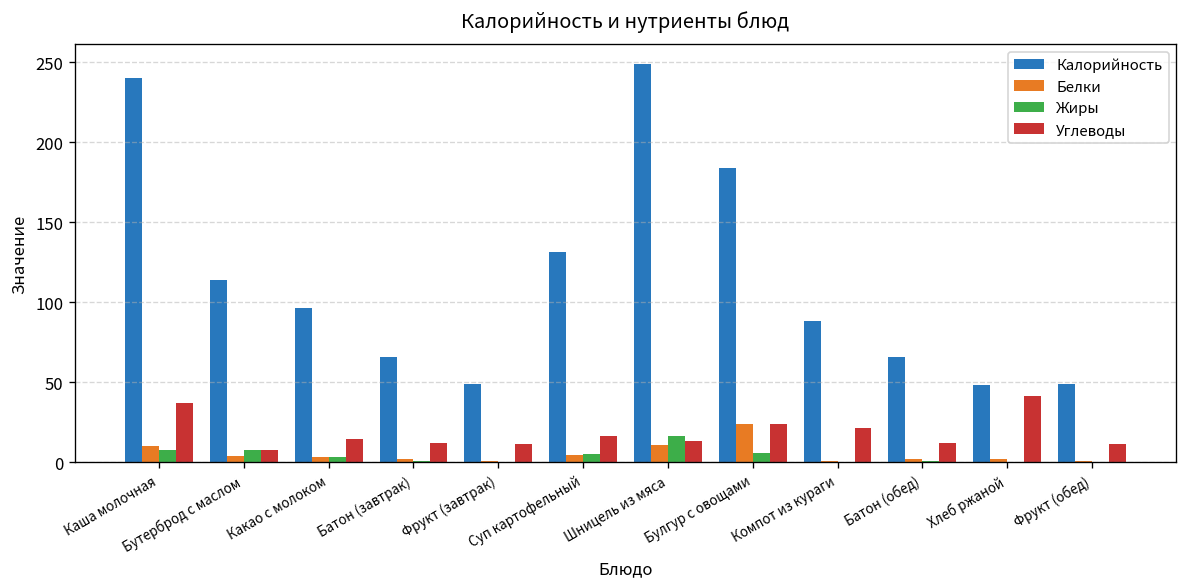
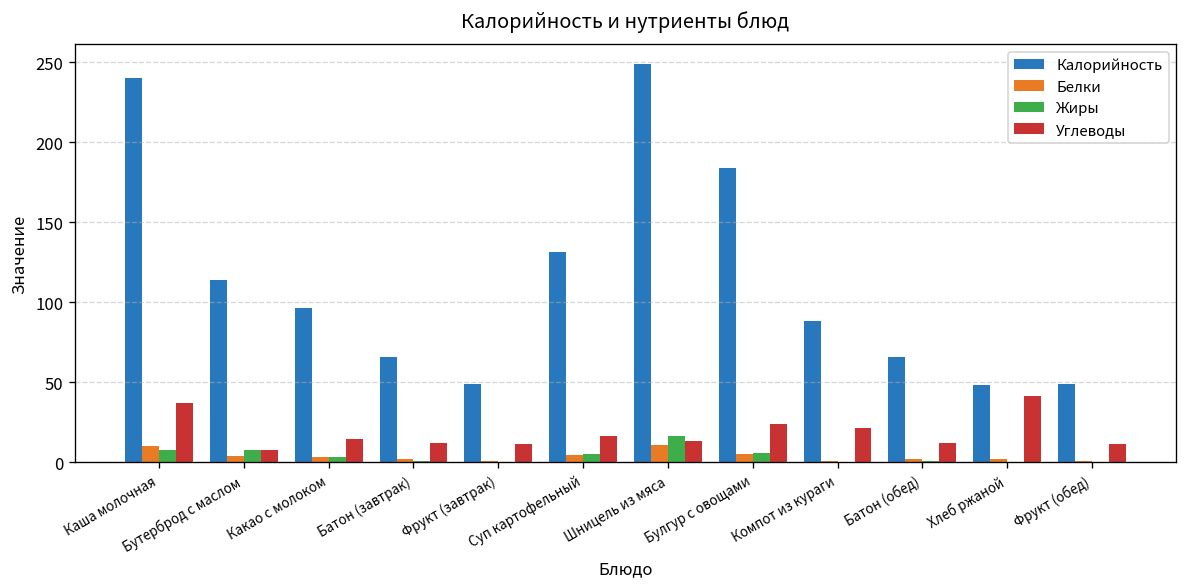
Белки, Булгур с овощами: 24 -> 5
